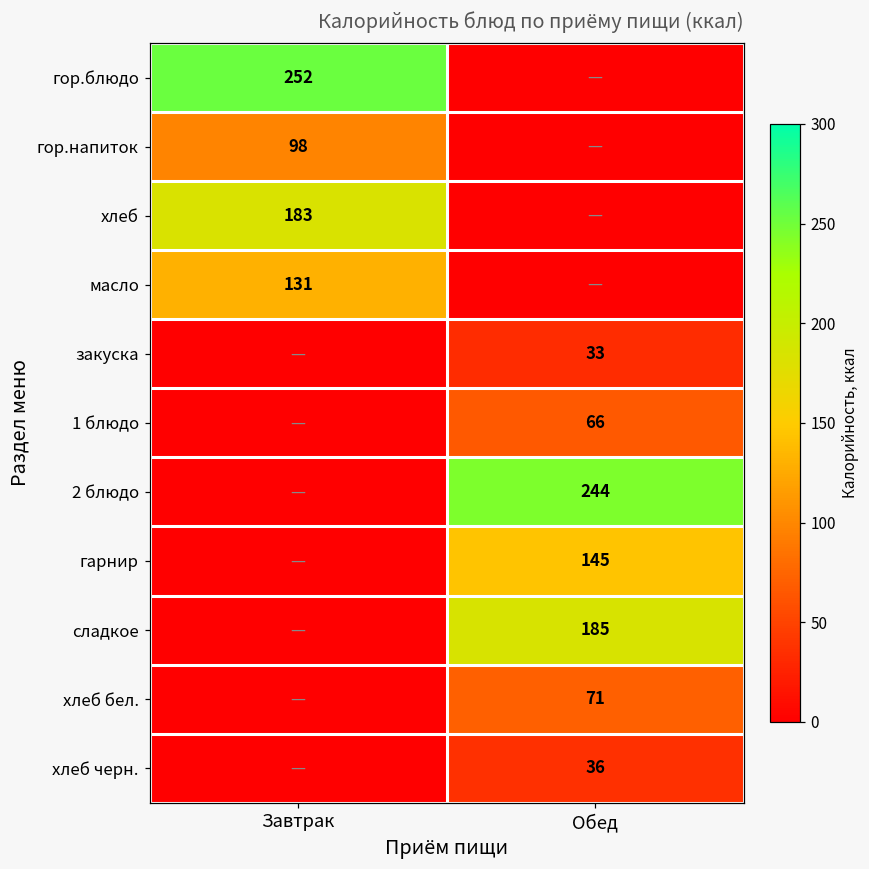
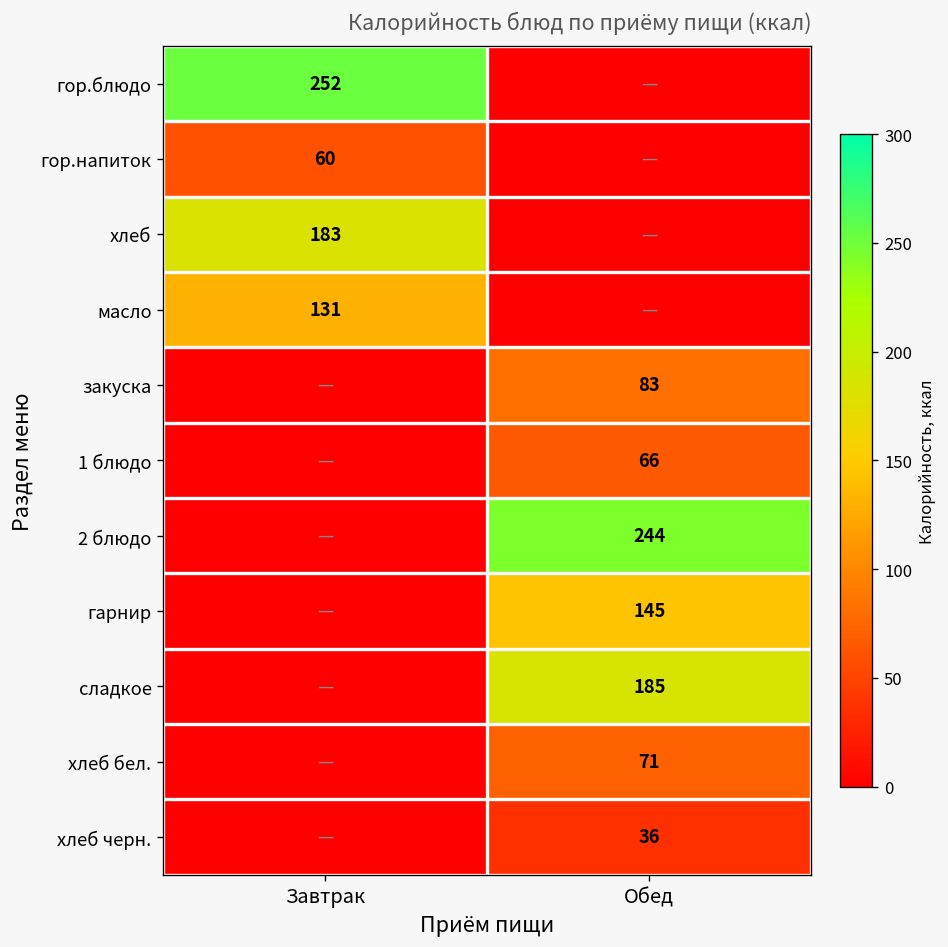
гор.напиток, Завтрак: 98 -> 60
закуска, Обед: 33 -> 83
